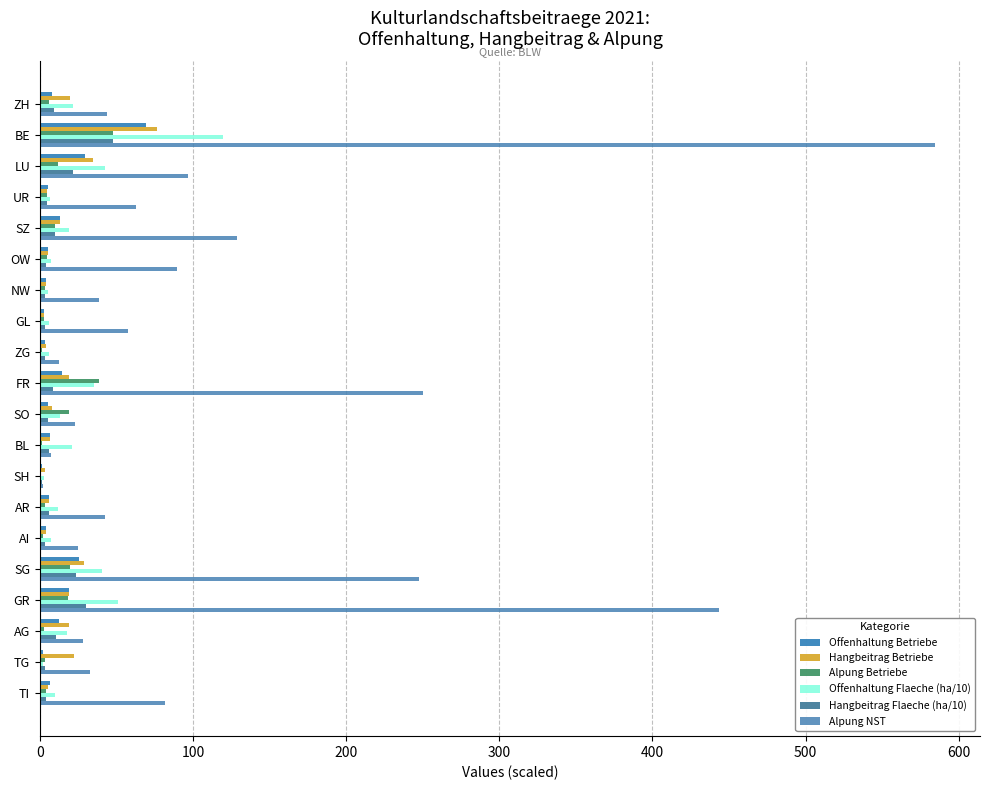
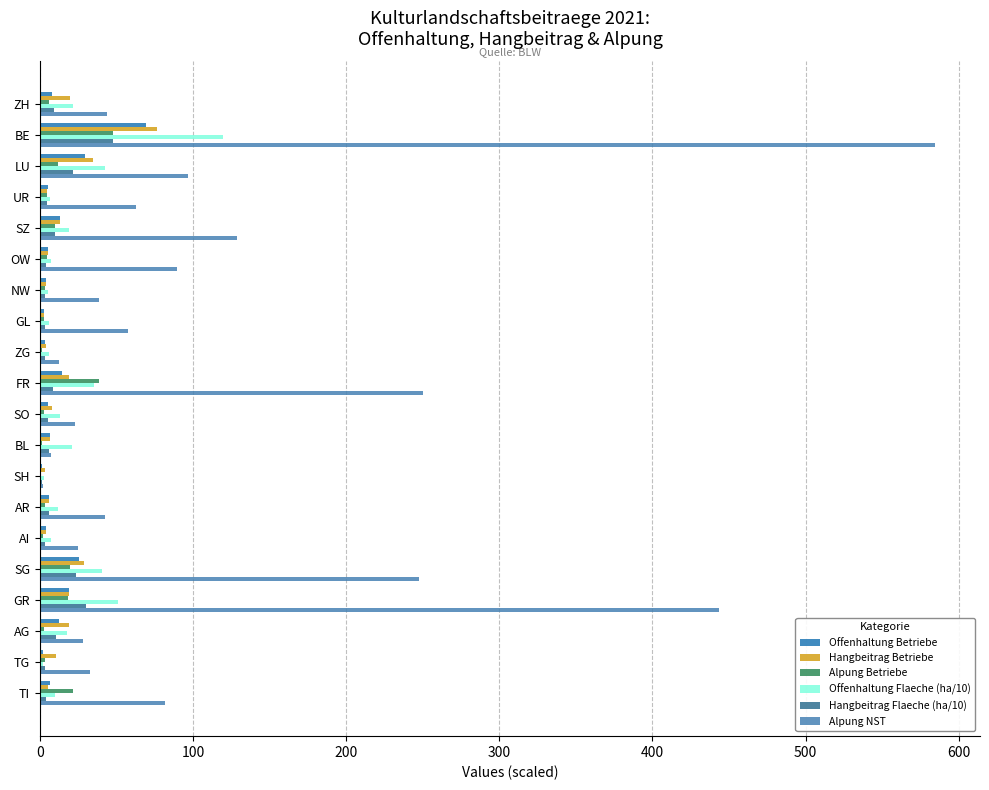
Alpung Betriebe, SO: 19 -> 3
Hangbeitrag Betriebe, TG: 22 -> 11
Alpung Betriebe, TI: 4 -> 22
